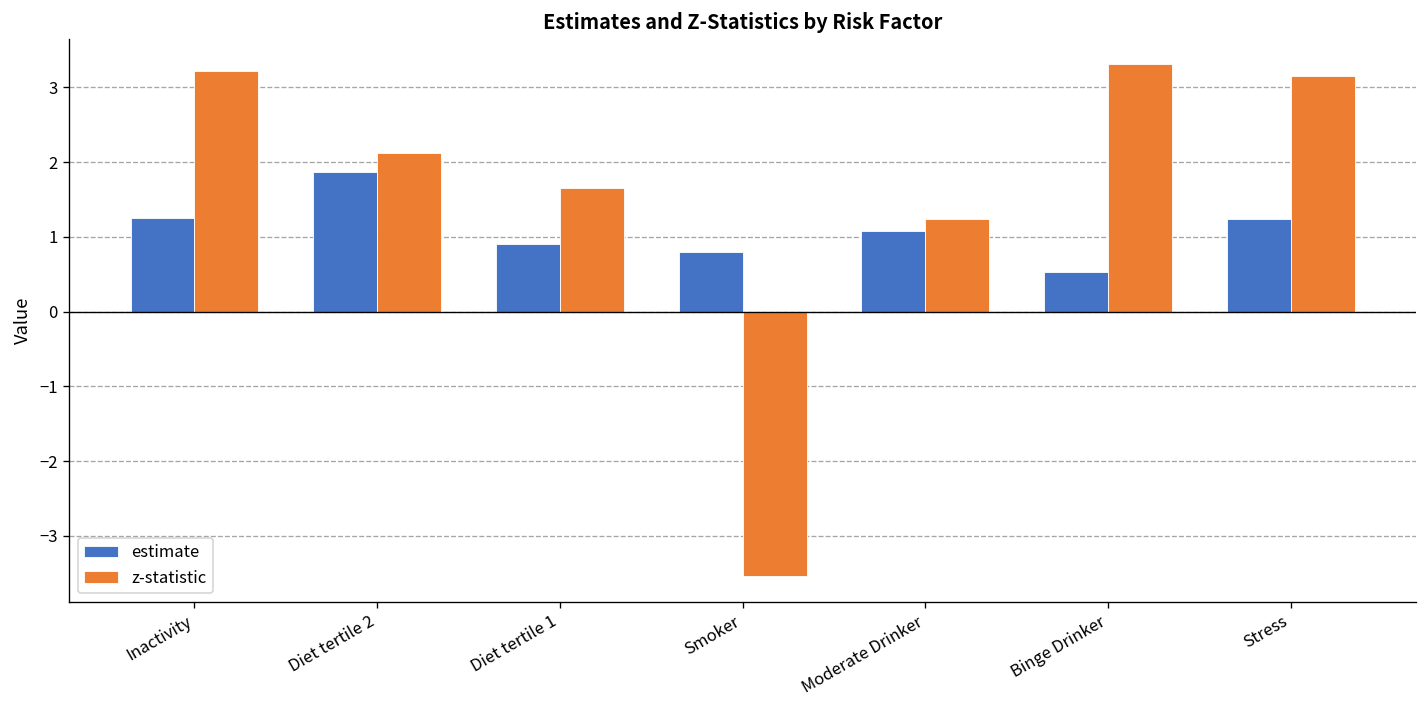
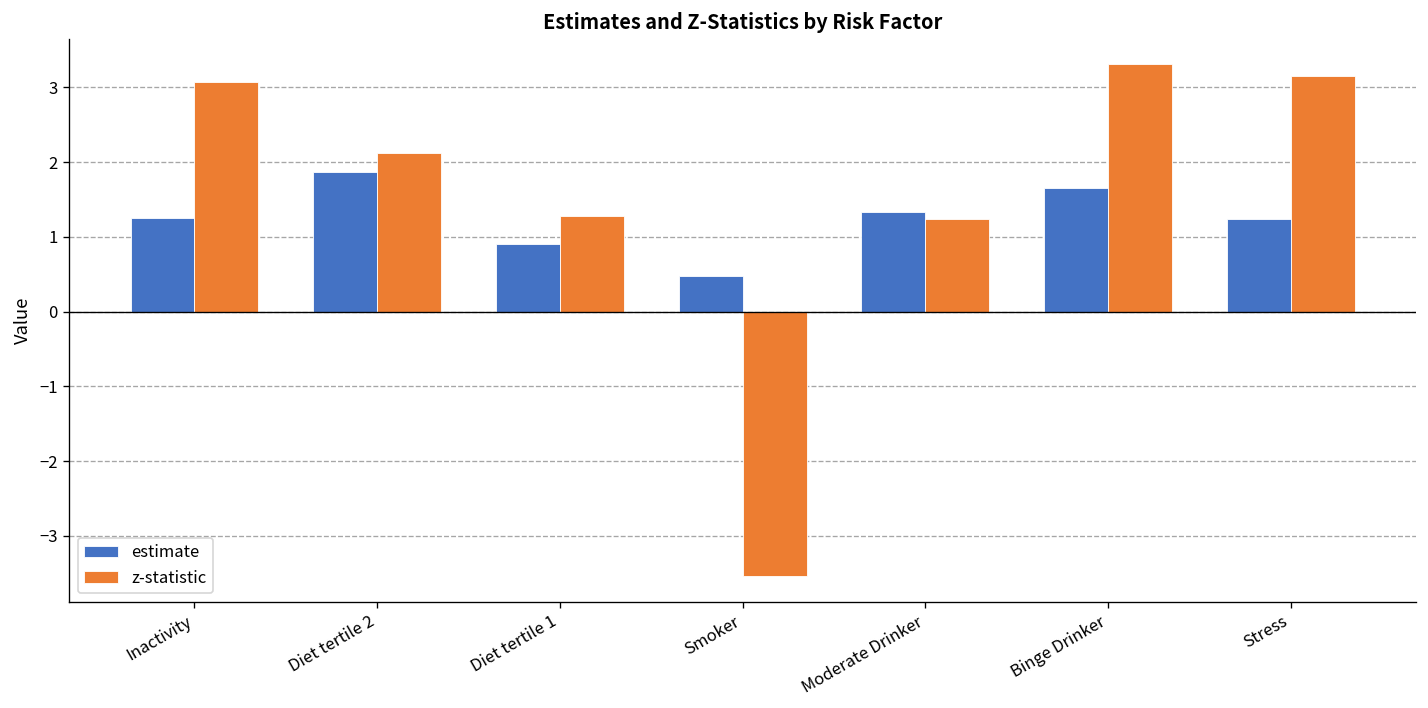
z-statistic, Inactivity: 3.2 -> 3.1
z-statistic, Diet tertile 1: 1.6 -> 1.3
estimate, Smoker: 0.8 -> 0.5
estimate, Moderate Drinker: 1.1 -> 1.3
estimate, Binge Drinker: 0.5 -> 1.7
